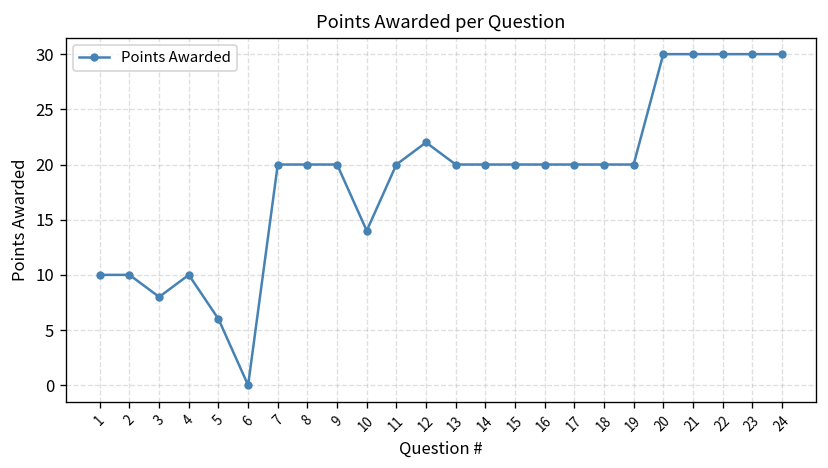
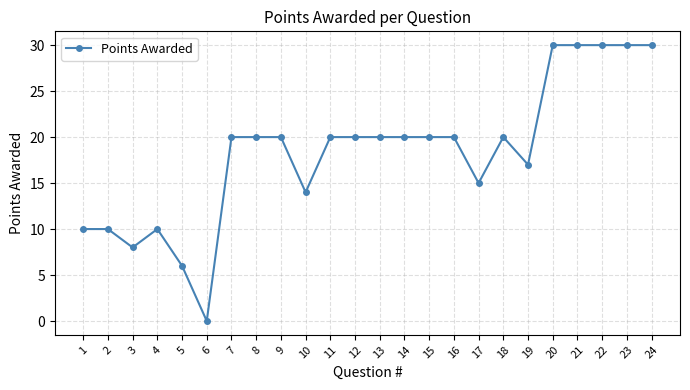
12: 22 -> 20
17: 20 -> 15
19: 20 -> 17
